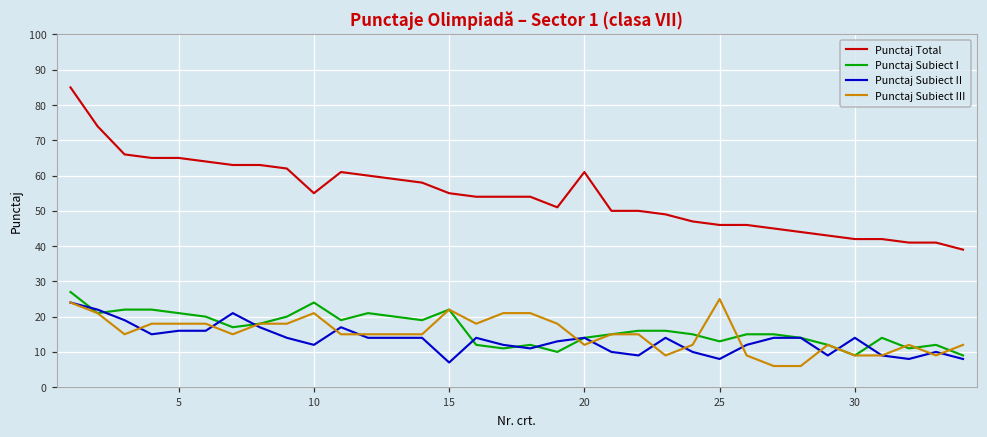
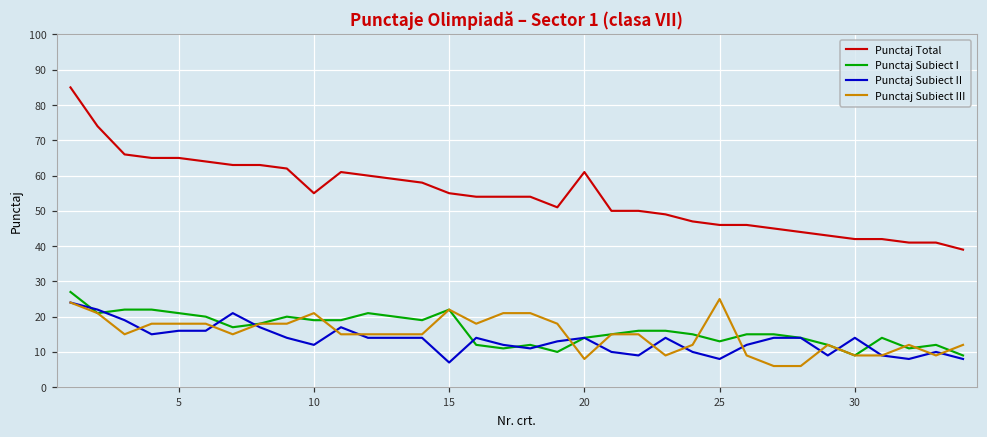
Punctaj Subiect I, 10: 24 -> 19
Punctaj Subiect III, 20: 12 -> 8
